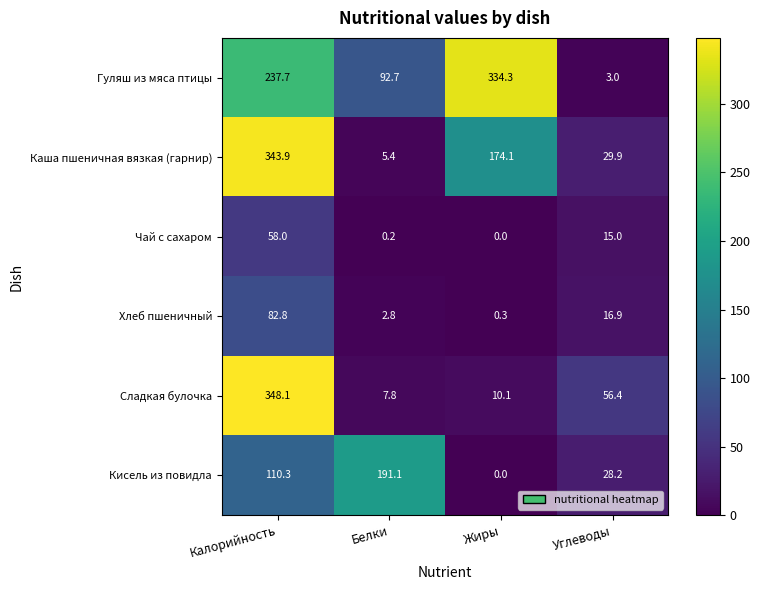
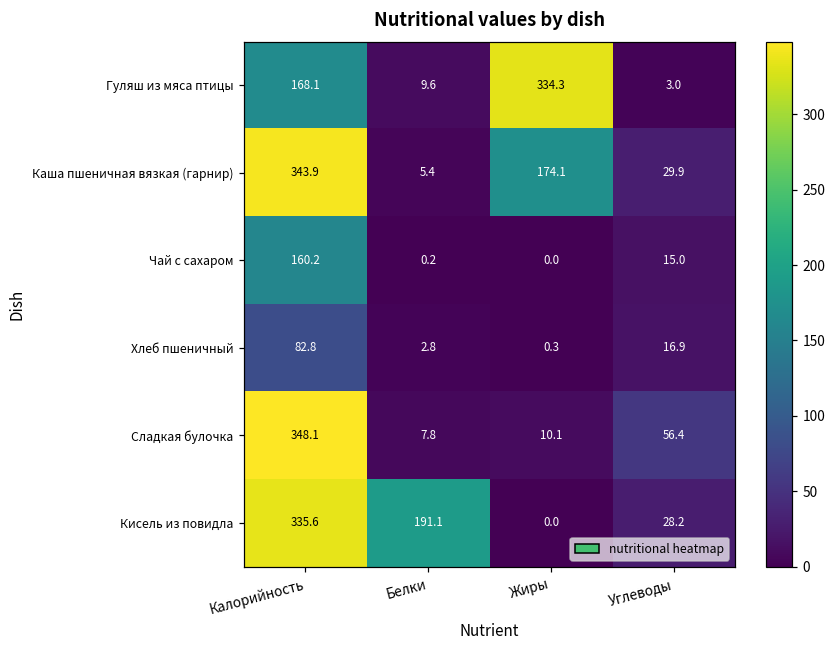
Гуляш из мяса птицы, Калорийность: 237.7 -> 168.1
Гуляш из мяса птицы, Белки: 92.7 -> 9.6
Чай с сахаром, Калорийность: 58.0 -> 160.2
Кисель из повидла, Калорийность: 110.3 -> 335.6
